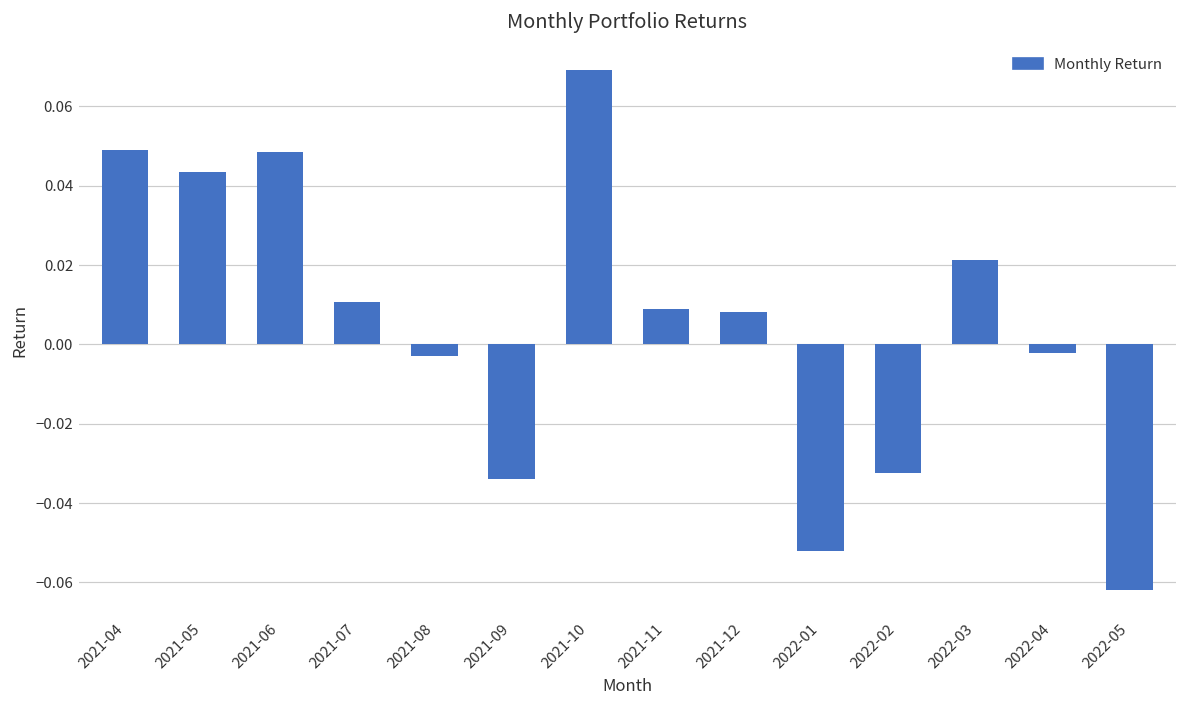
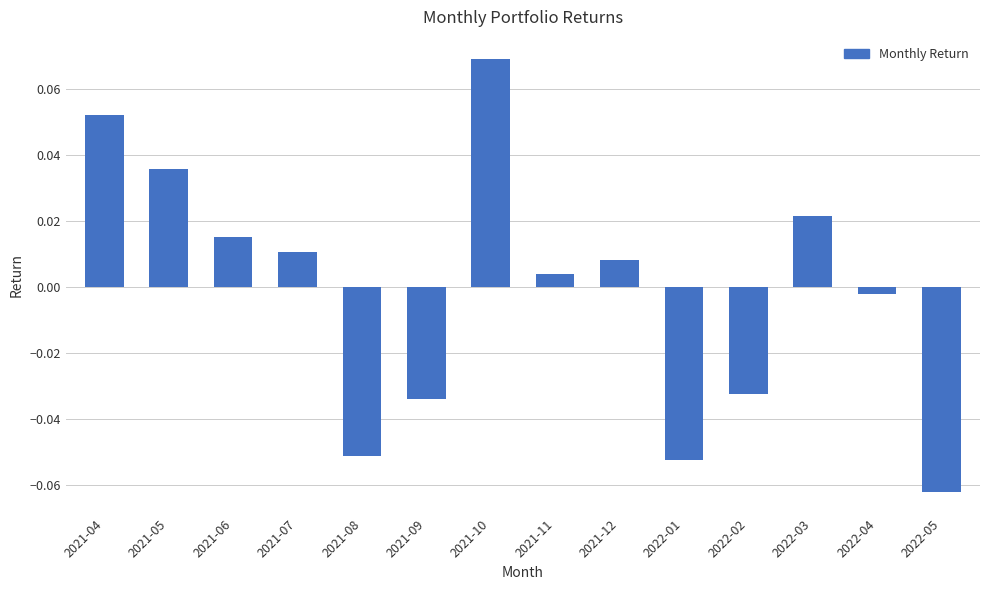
2021-04: 0.049 -> 0.052
2021-05: 0.043 -> 0.036
2021-06: 0.049 -> 0.015
2021-08: -0.003 -> -0.051
2021-11: 0.009 -> 0.004
